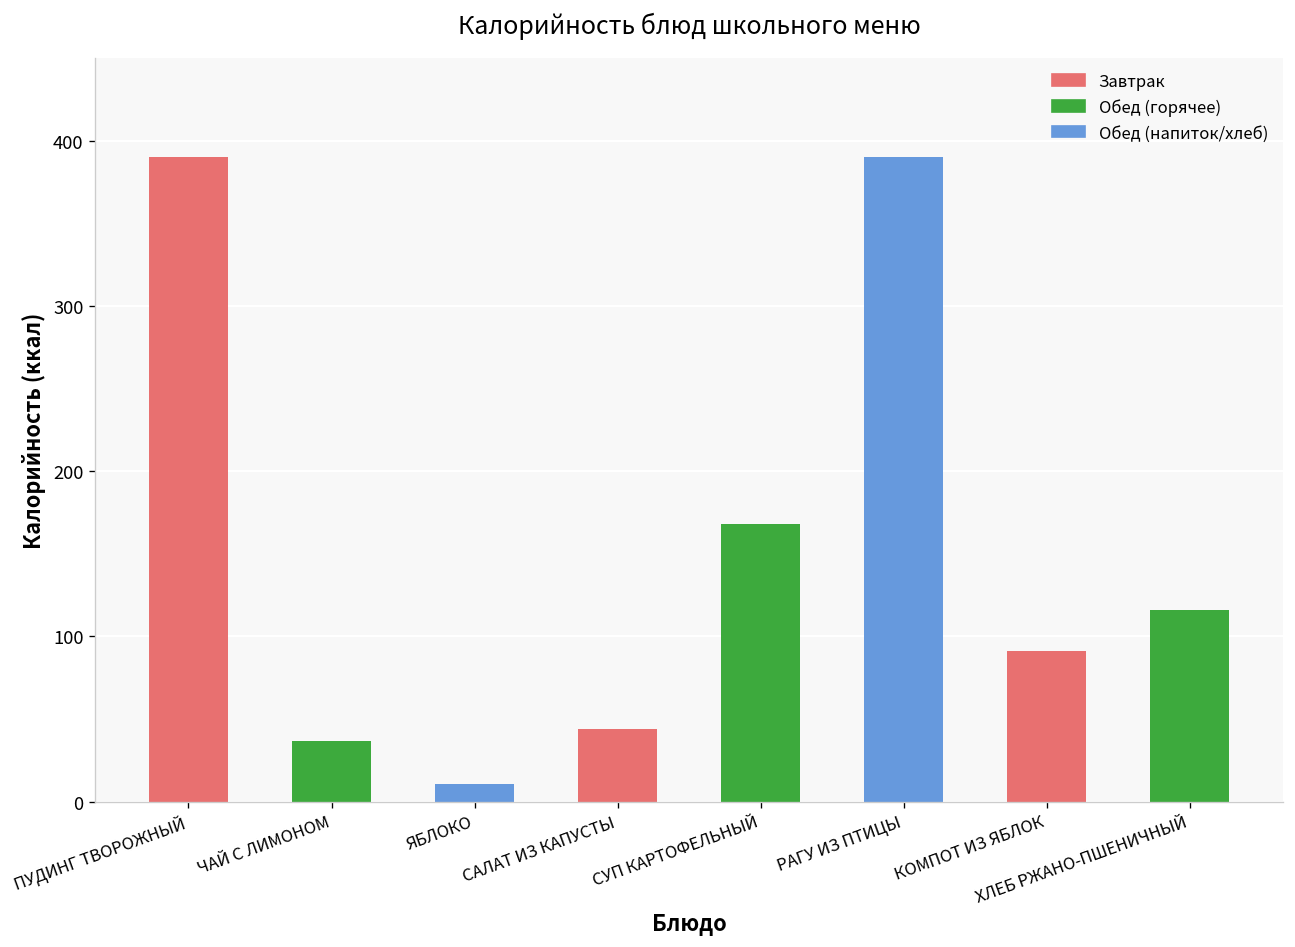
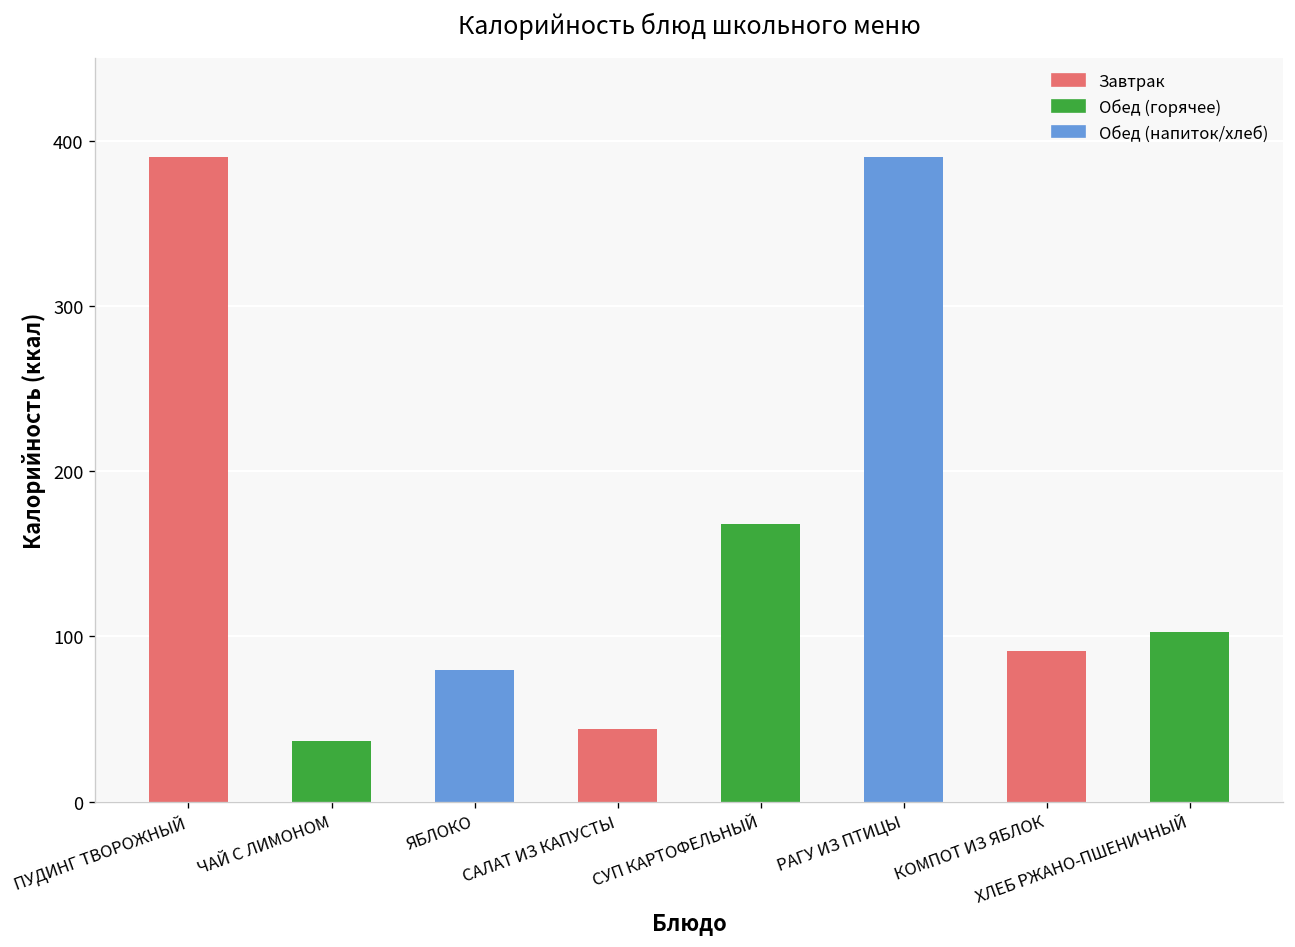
ЯБЛОКО: 11 -> 80
ХЛЕБ РЖАНО-ПШЕНИЧНЫЙ: 116 -> 103
